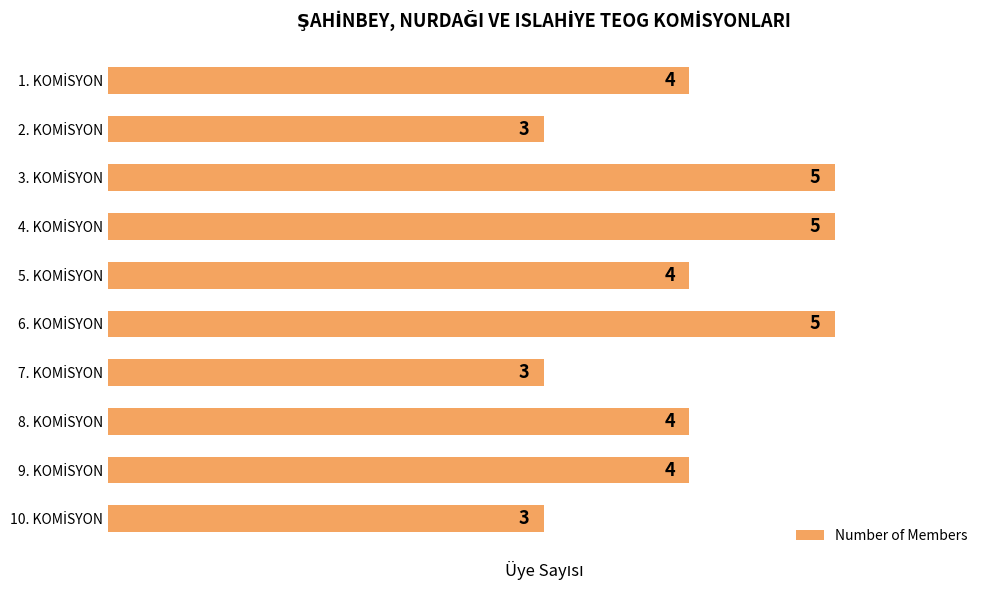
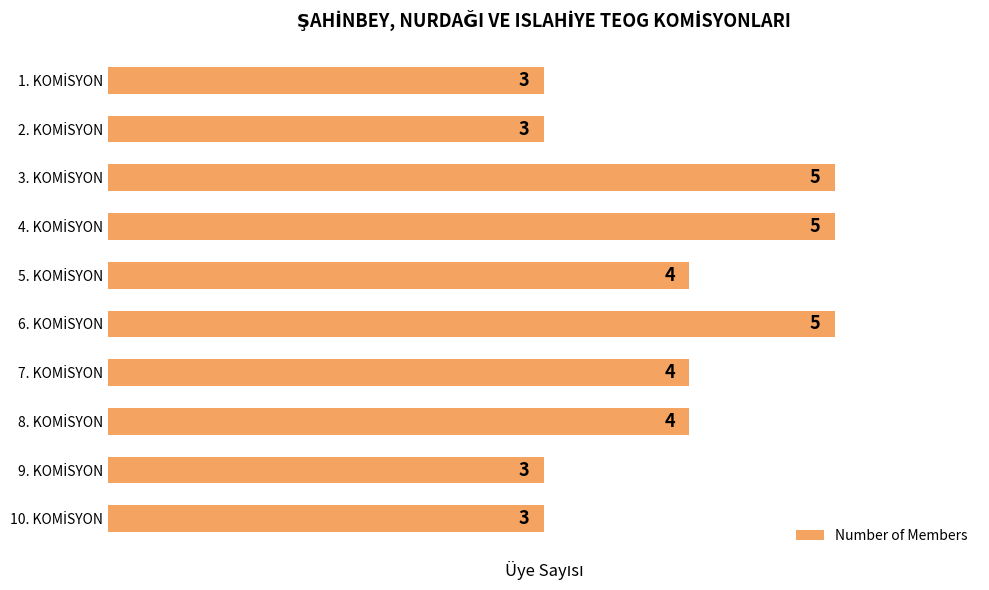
1. KOMİSYON: 4 -> 3
7. KOMİSYON: 3 -> 4
9. KOMİSYON: 4 -> 3
